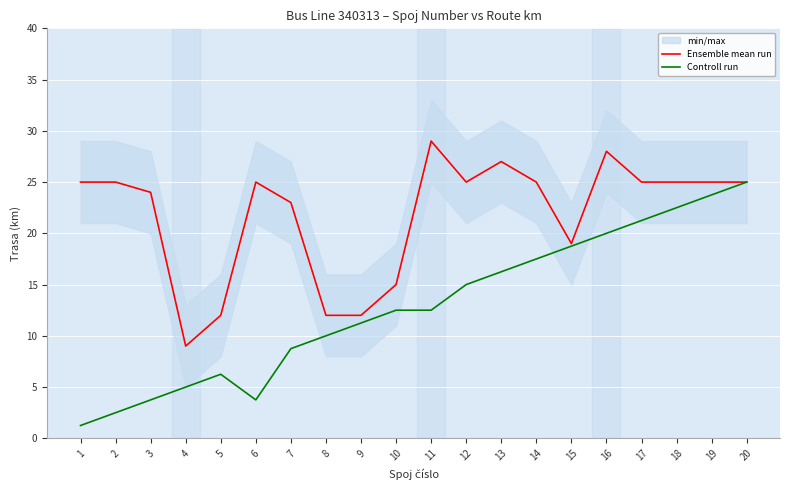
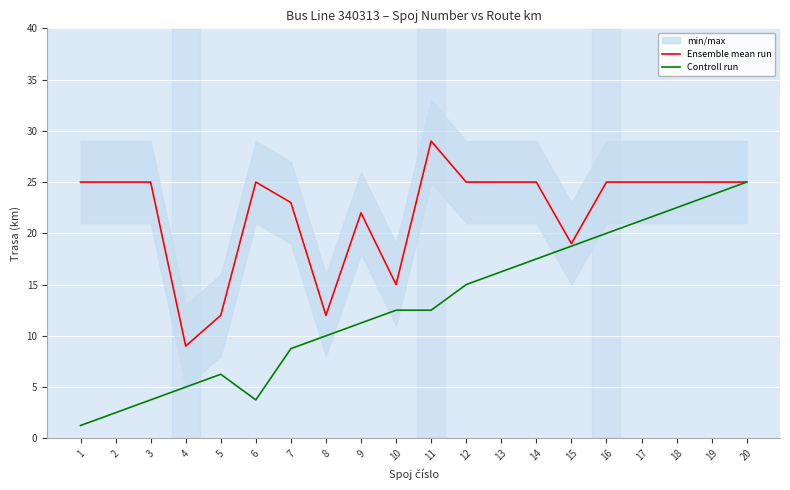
Ensemble mean run, 3: 24 -> 25
Ensemble mean run, 9: 12 -> 22
Ensemble mean run, 13: 27 -> 25
Ensemble mean run, 16: 28 -> 25
